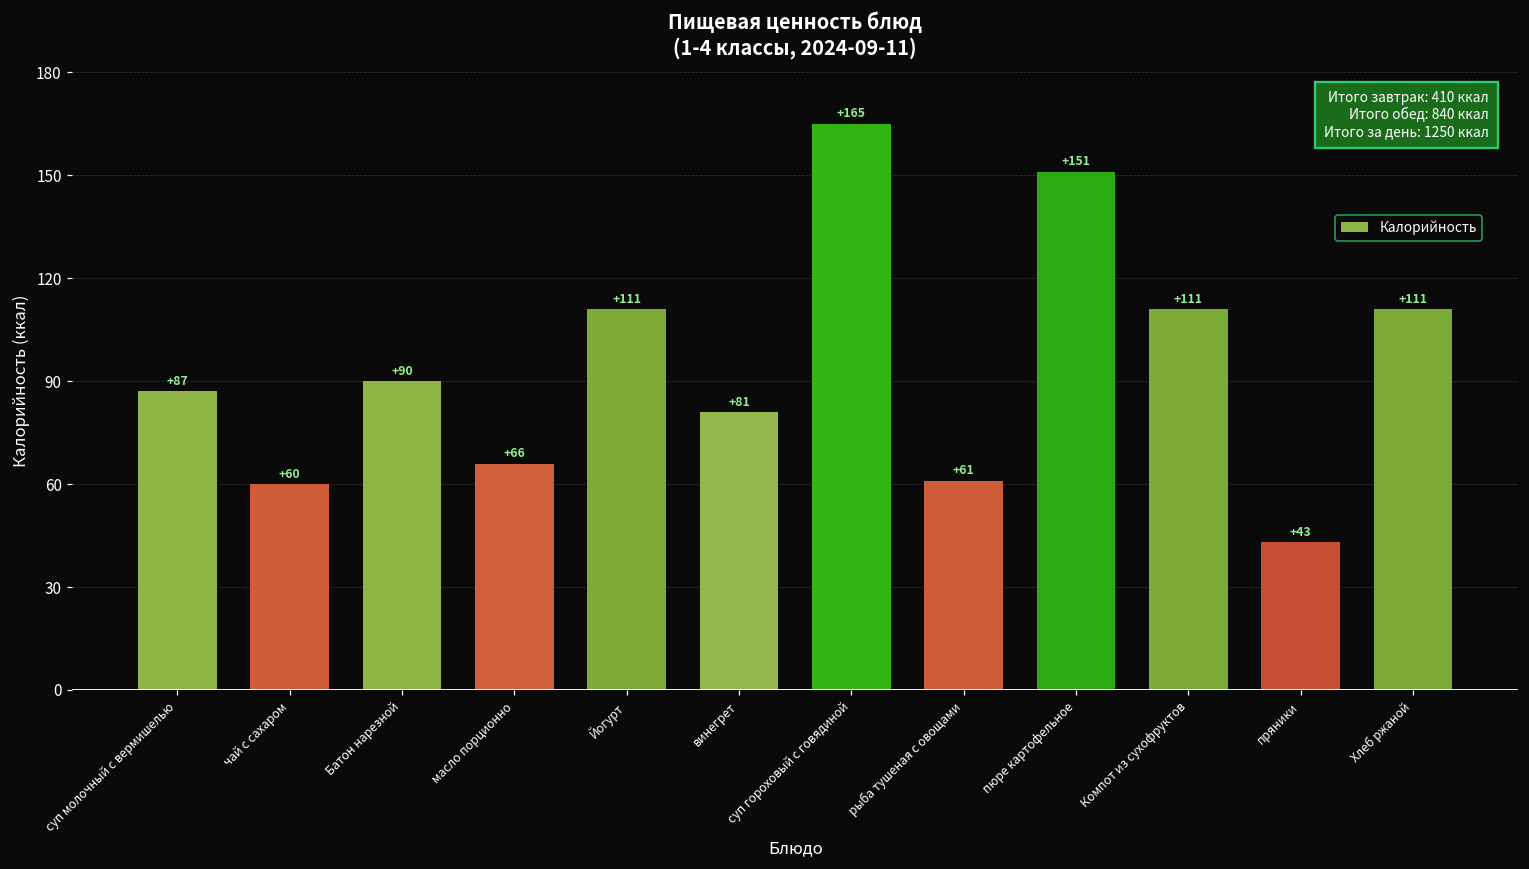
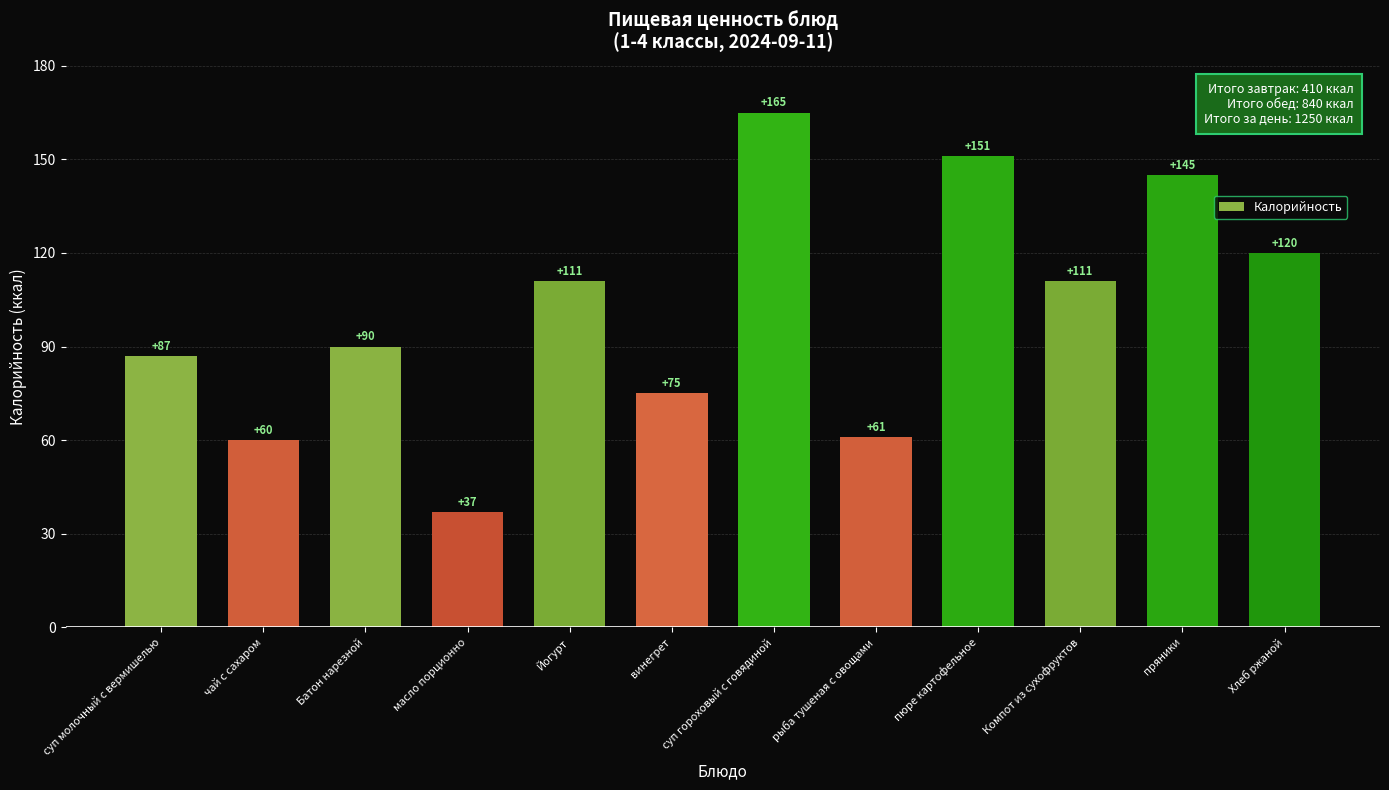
масло порционно: +66 -> +37
винегрет: +81 -> +75
пряники: +43 -> +145
Хлеб ржаной: +111 -> +120
